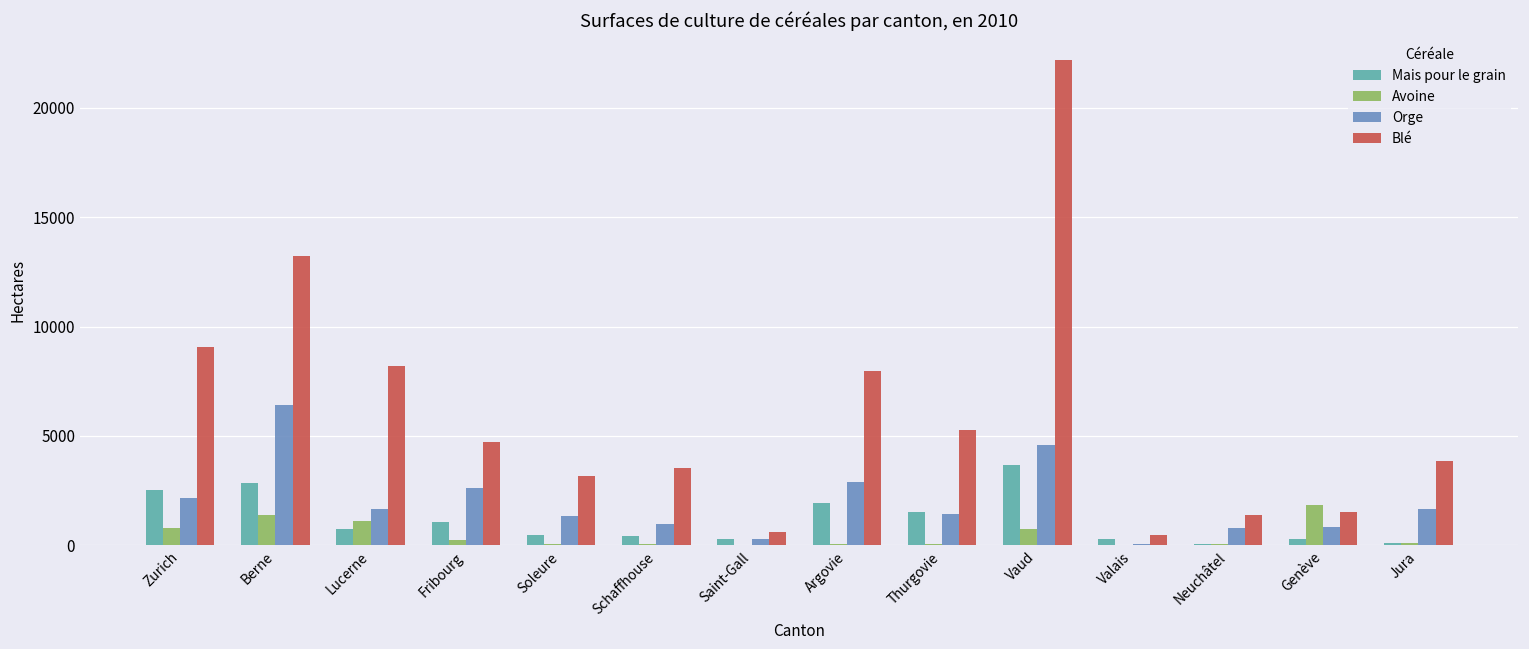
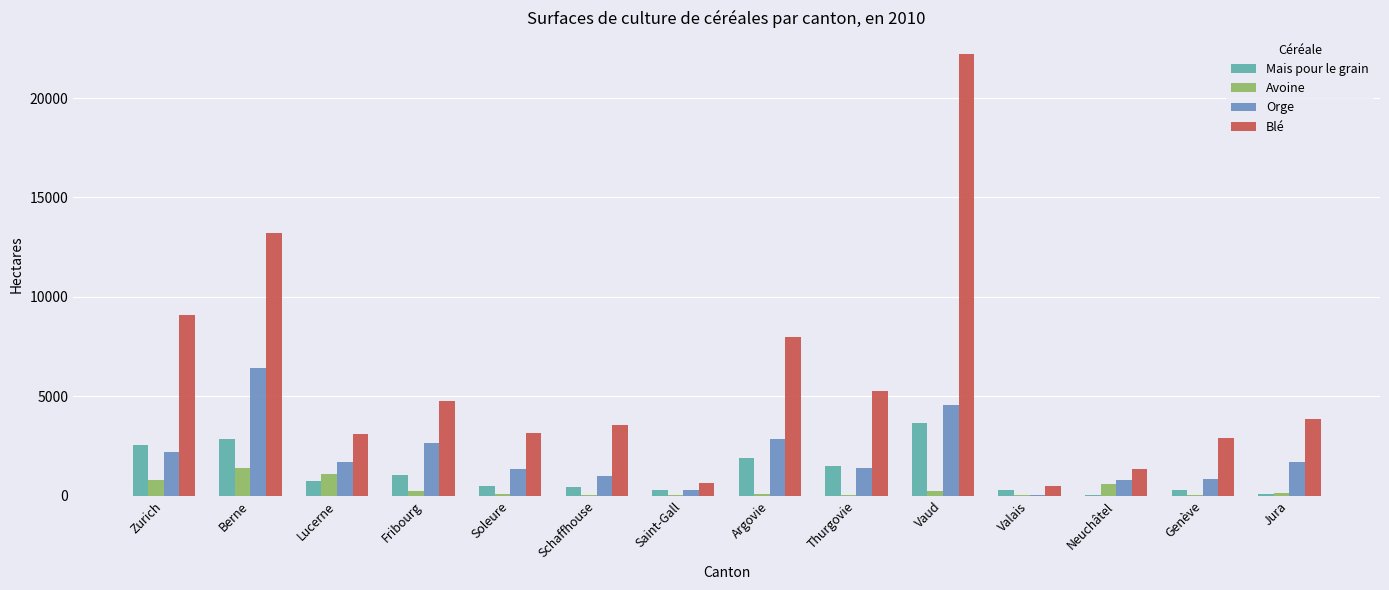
Blé, Lucerne: 8200 -> 3100
Avoine, Vaud: 700 -> 200
Avoine, Neuchâtel: 100 -> 600
Avoine, Genève: 1800 -> 0
Blé, Genève: 1500 -> 2900
